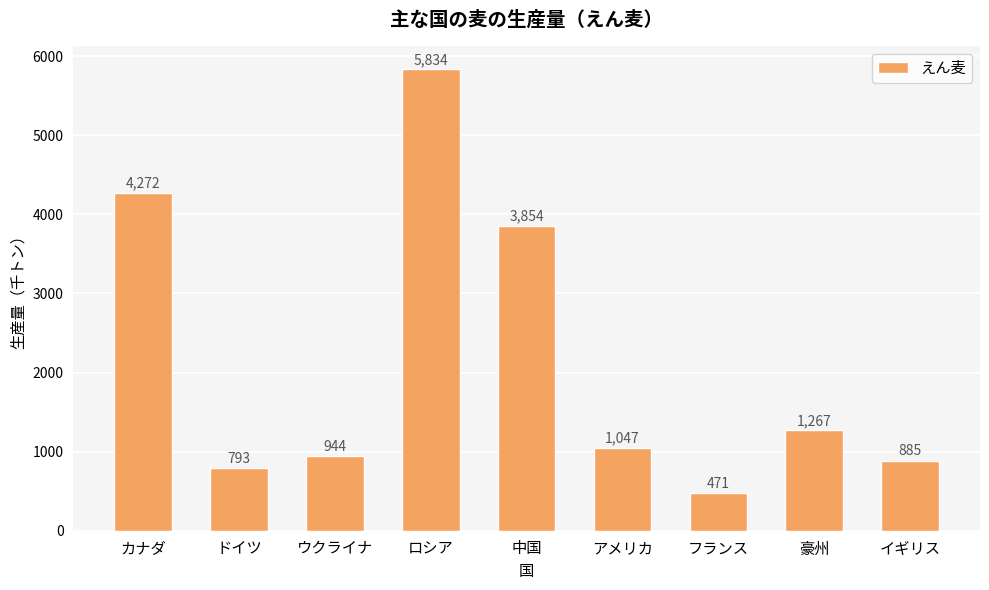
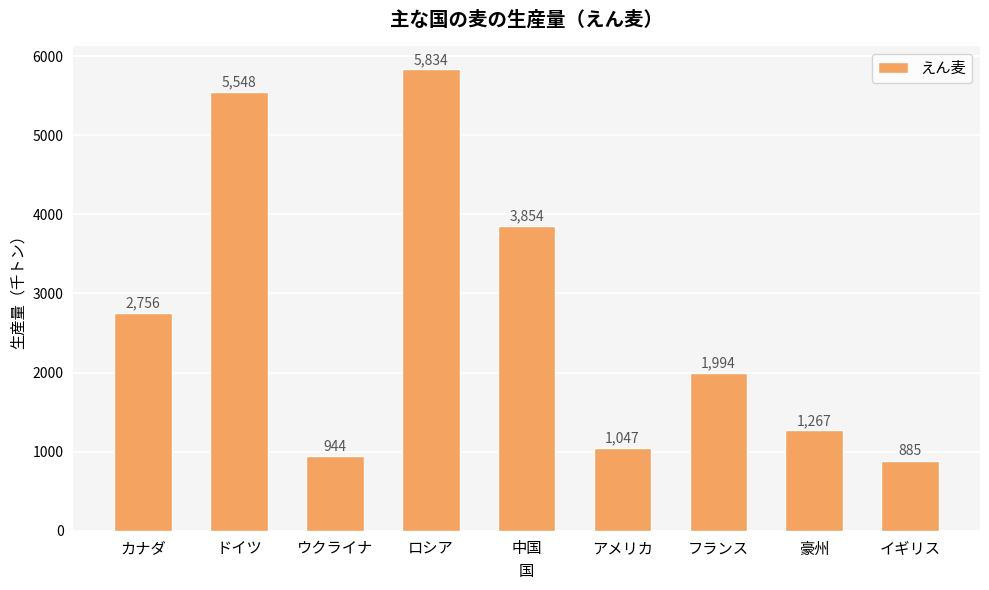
カナダ: 4,272 -> 2,756
ドイツ: 793 -> 5,548
フランス: 471 -> 1,994
